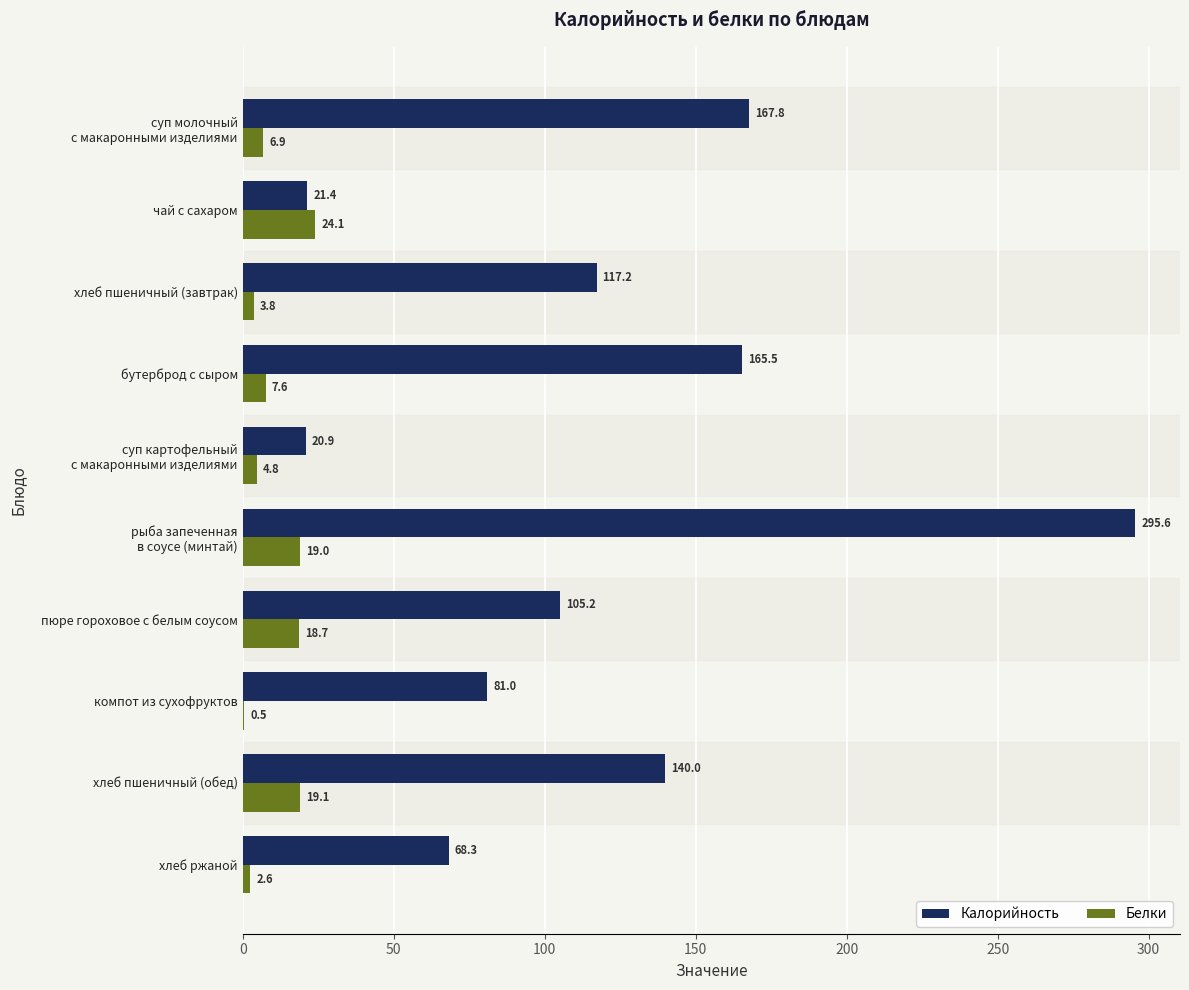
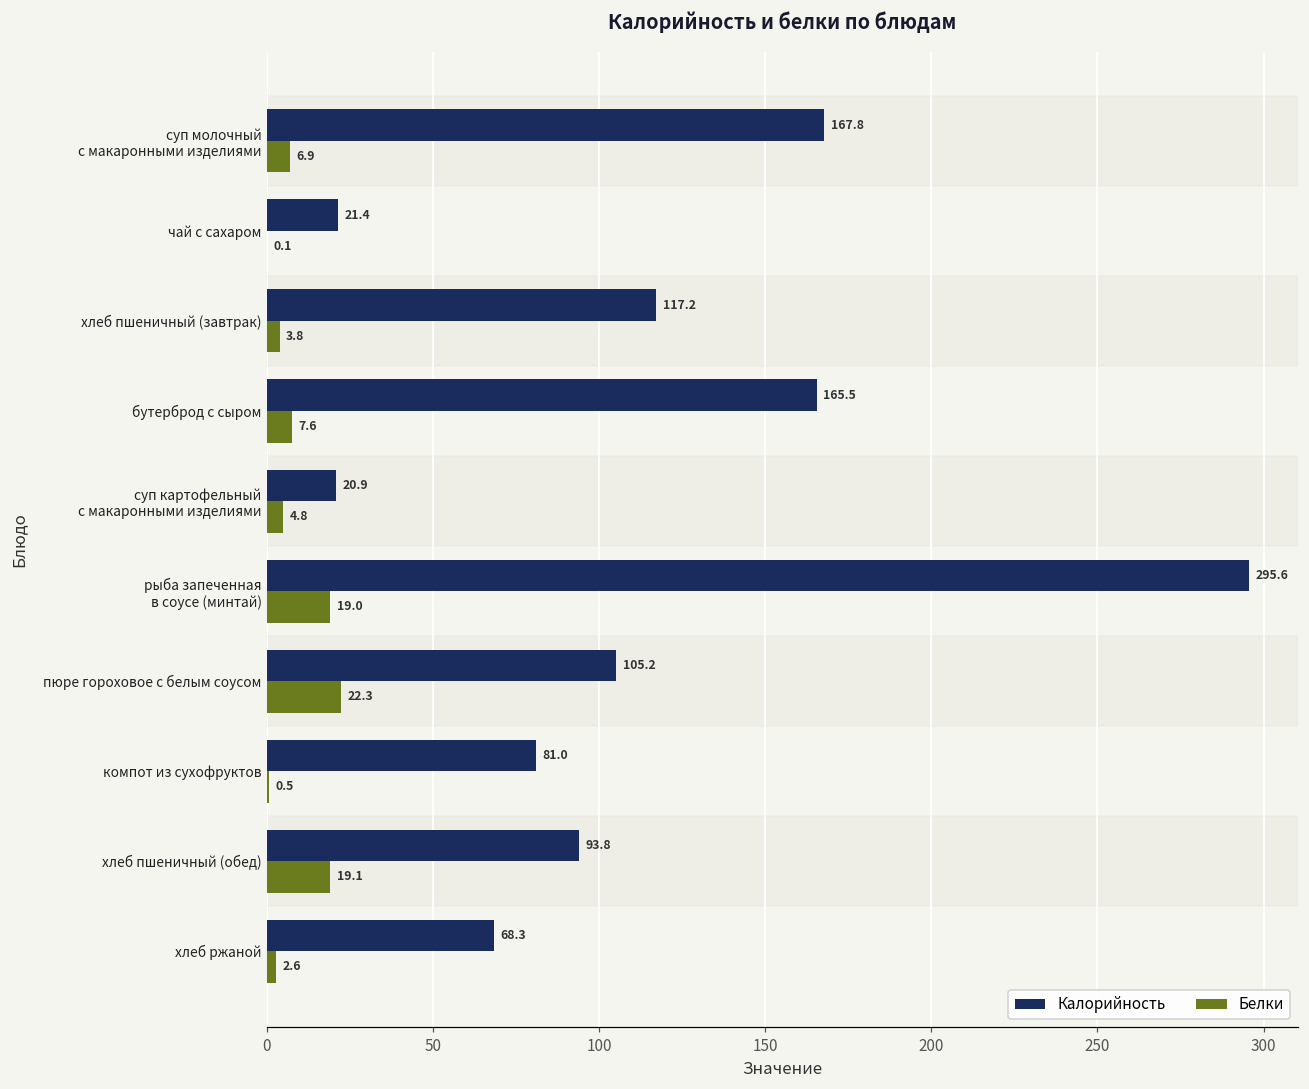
Белки, чай с сахаром: 24.1 -> 0.1
Белки, пюре гороховое с белым соусом: 18.7 -> 22.3
Калорийность, хлеб пшеничный (обед): 140.0 -> 93.8
